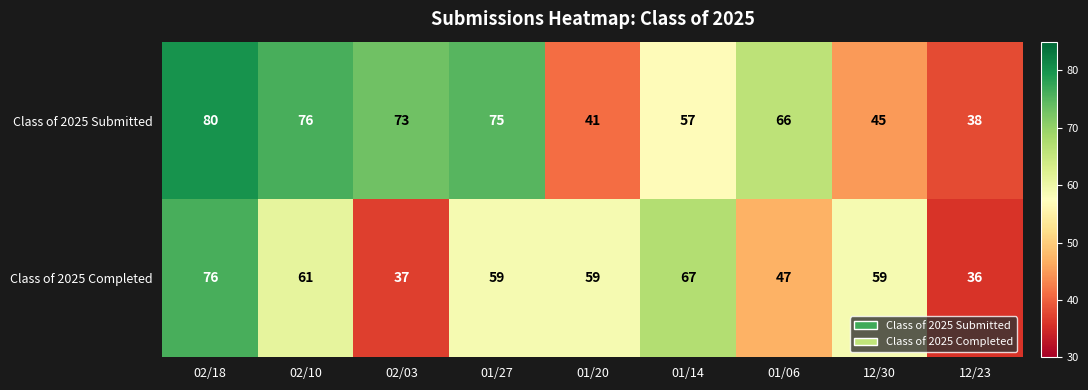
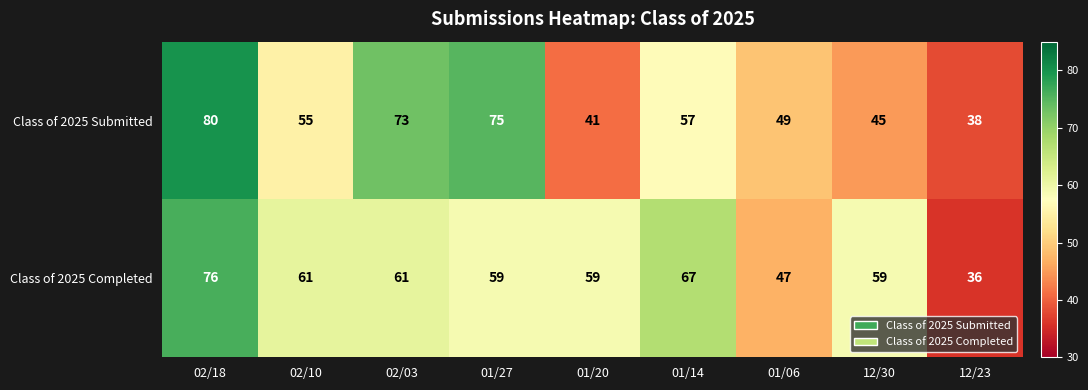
Class of 2025 Submitted, 02/10: 76 -> 55
Class of 2025 Submitted, 01/06: 66 -> 49
Class of 2025 Completed, 02/03: 37 -> 61
